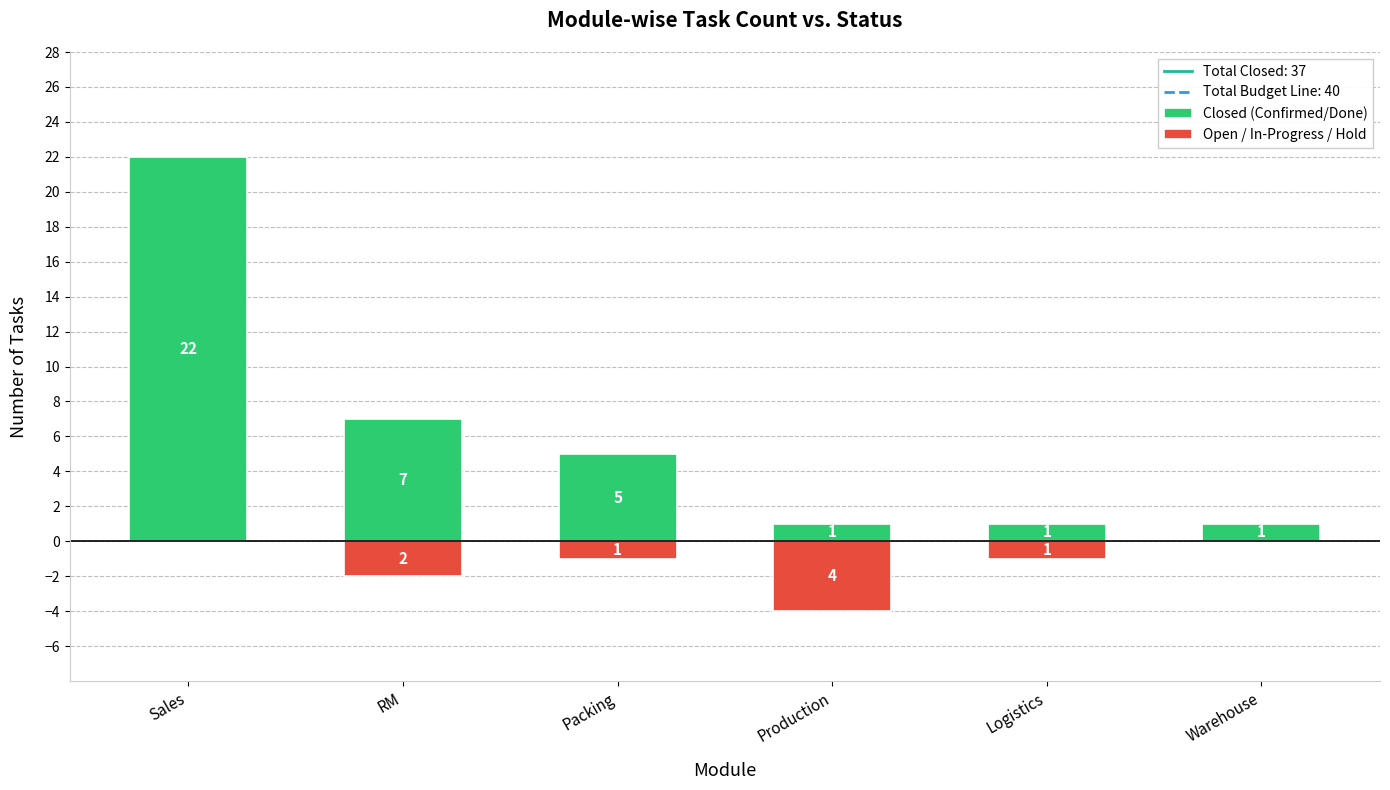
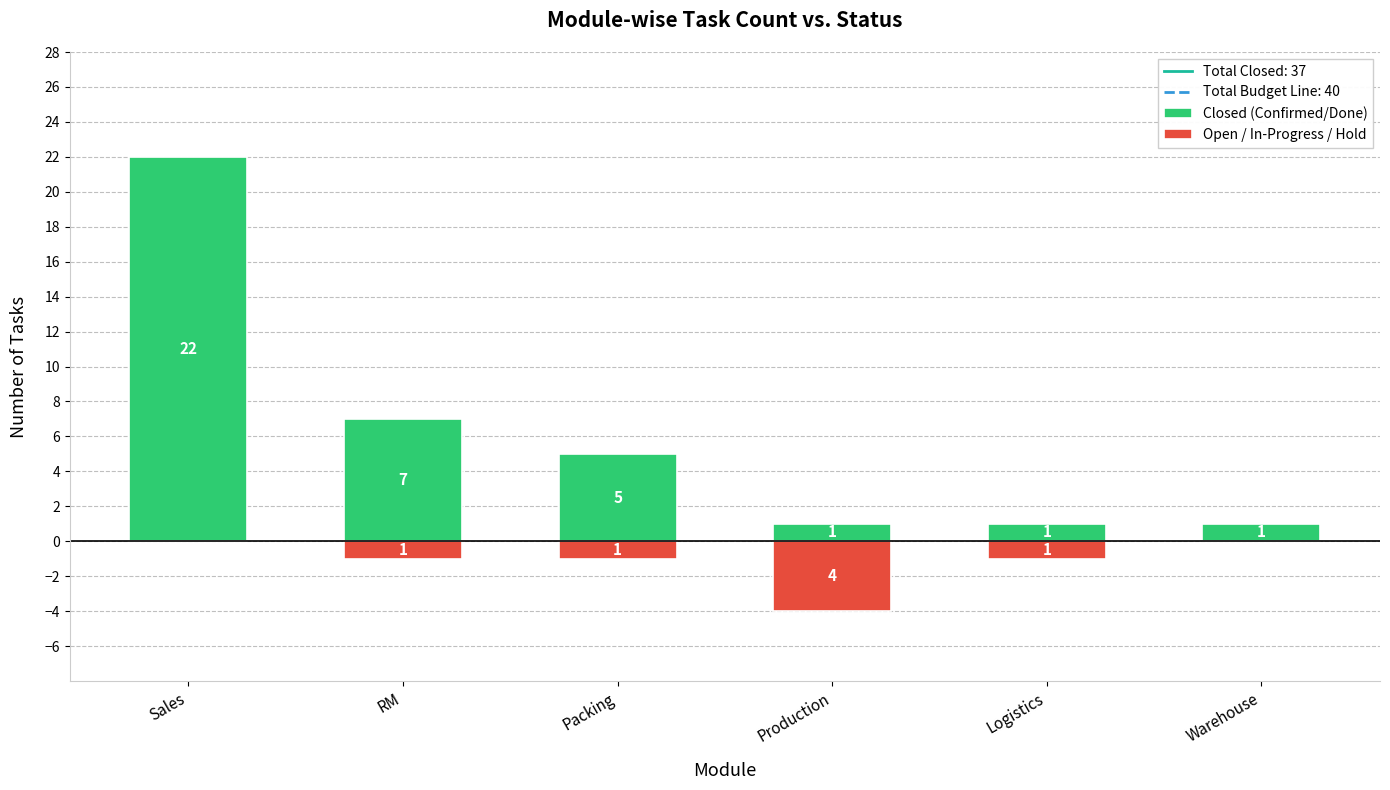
Open / In-Progress / Hold, RM: 2 -> 1
